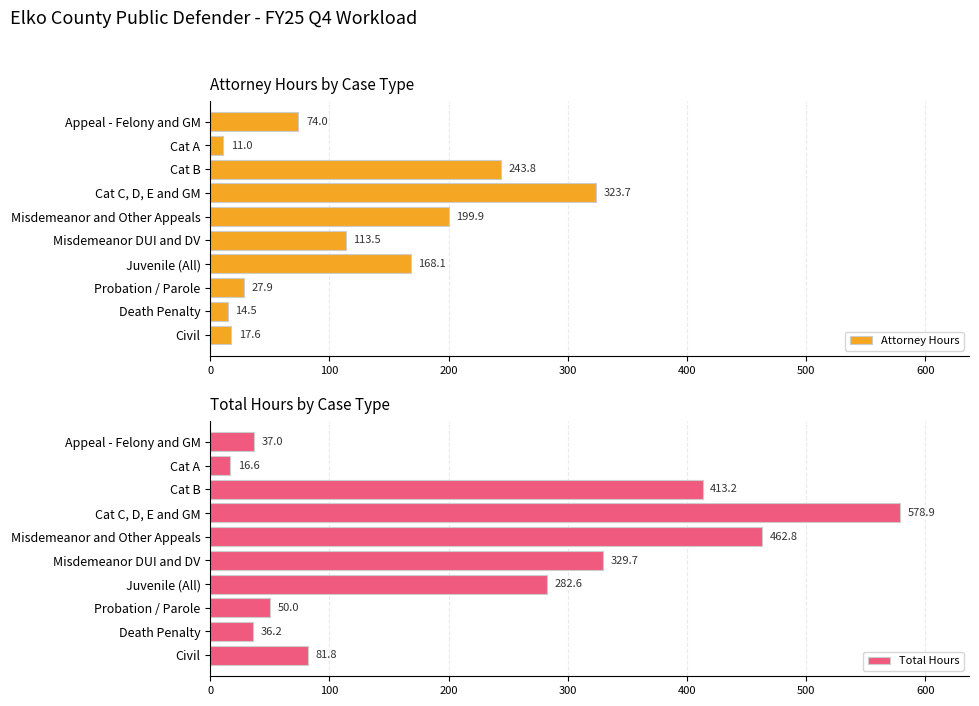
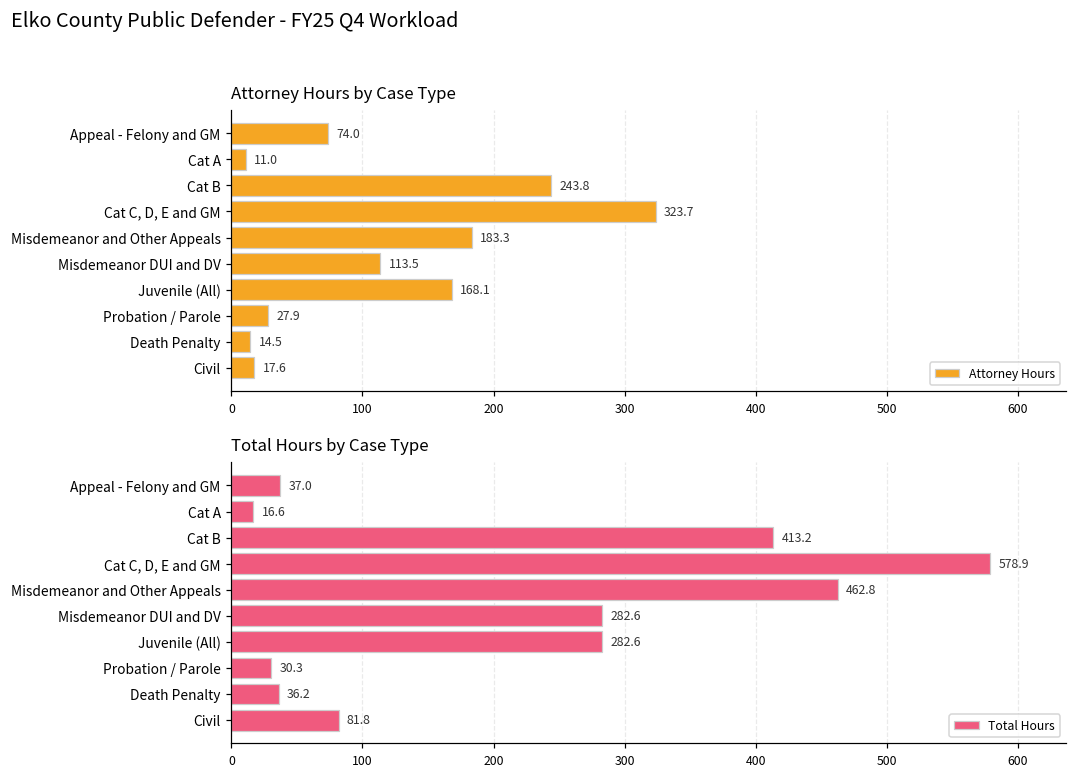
Attorney Hours by Case Type, Misdemeanor and Other Appeals: 199.9 -> 183.3
Total Hours by Case Type, Misdemeanor DUI and DV: 329.7 -> 282.6
Total Hours by Case Type, Probation / Parole: 50.0 -> 30.3
